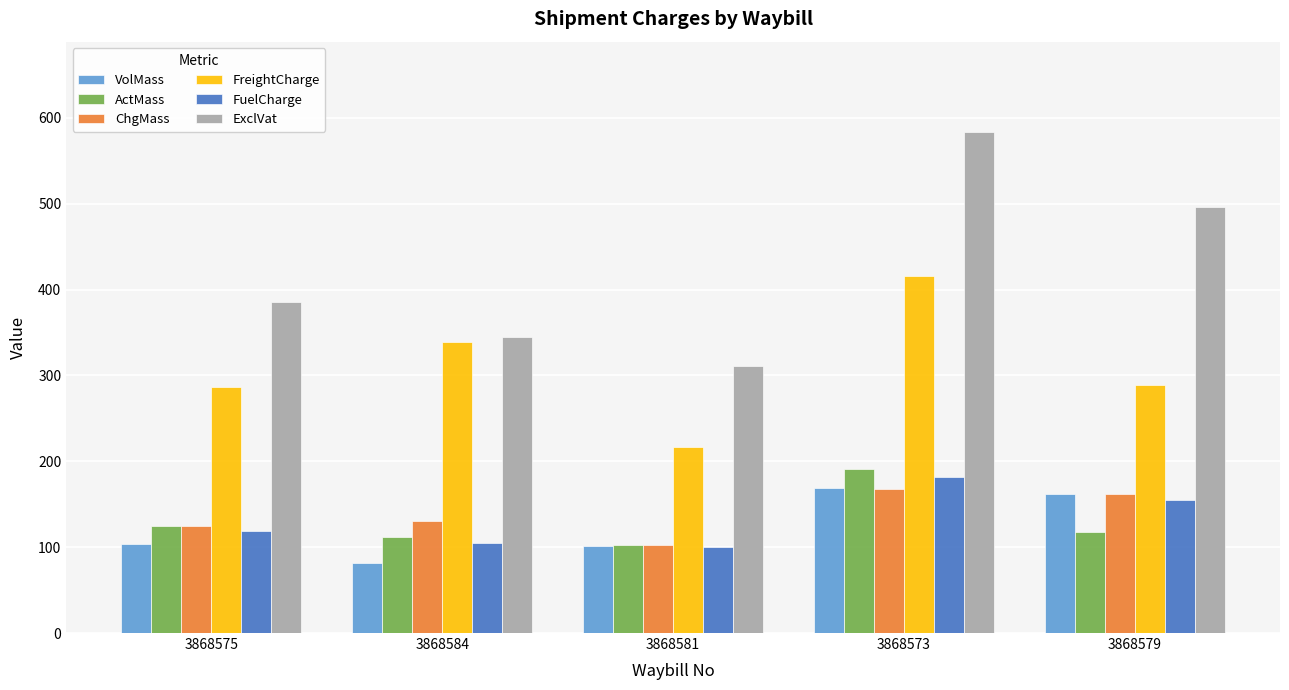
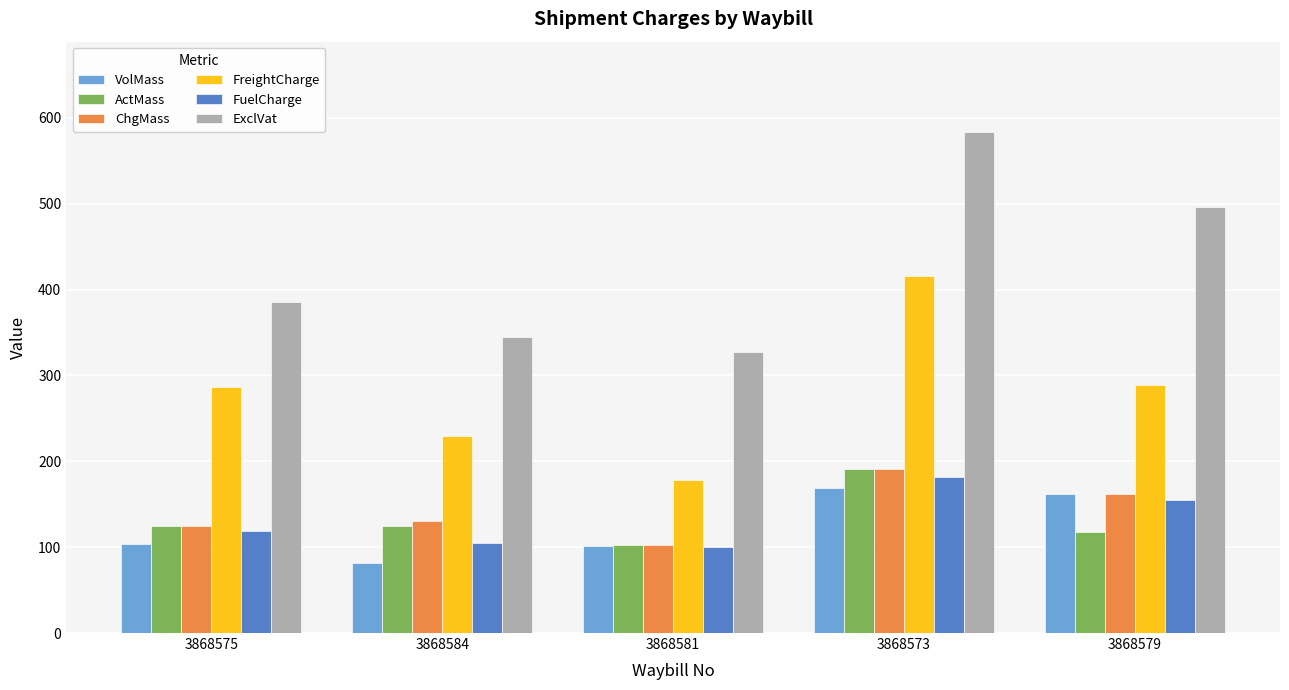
ActMass, 3868584: 110 -> 130
FreightCharge, 3868584: 340 -> 230
FreightCharge, 3868581: 220 -> 180
ExclVat, 3868581: 310 -> 330
ChgMass, 3868573: 170 -> 190
